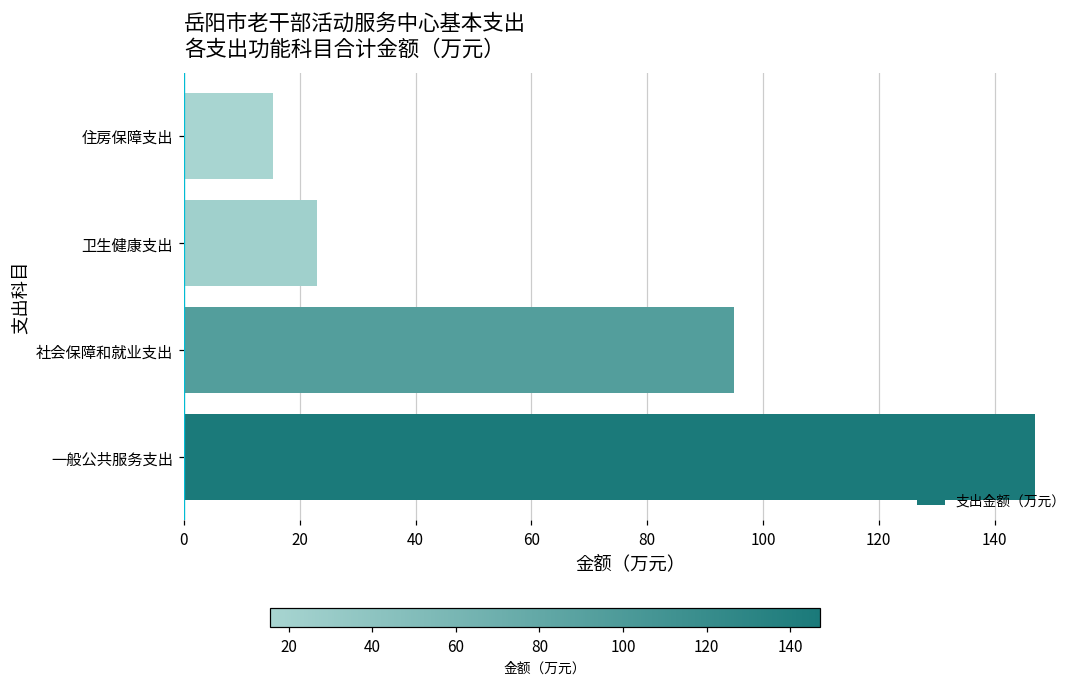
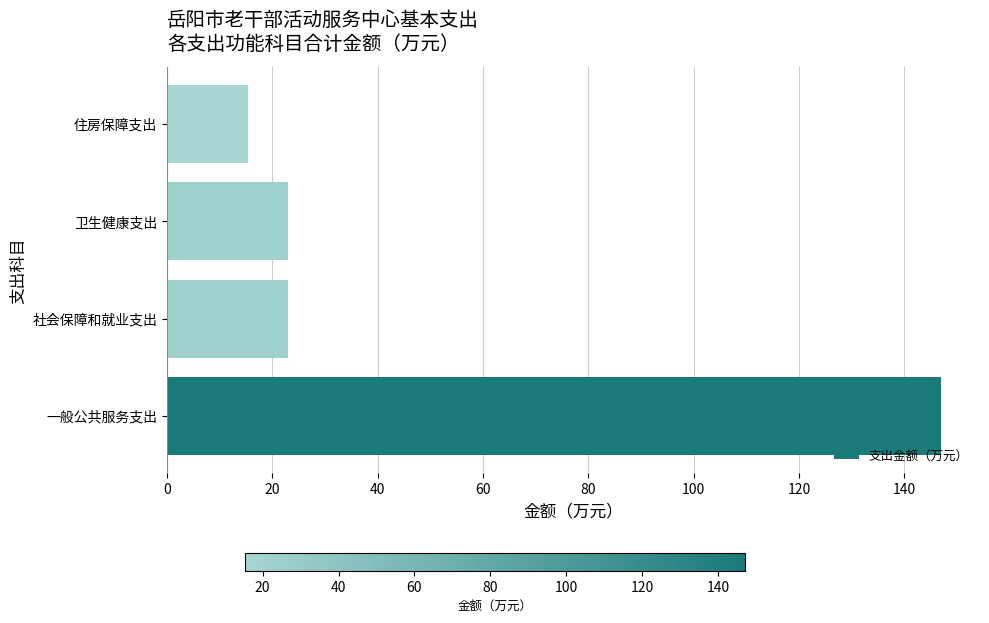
社会保障和就业支出: 95 -> 23
